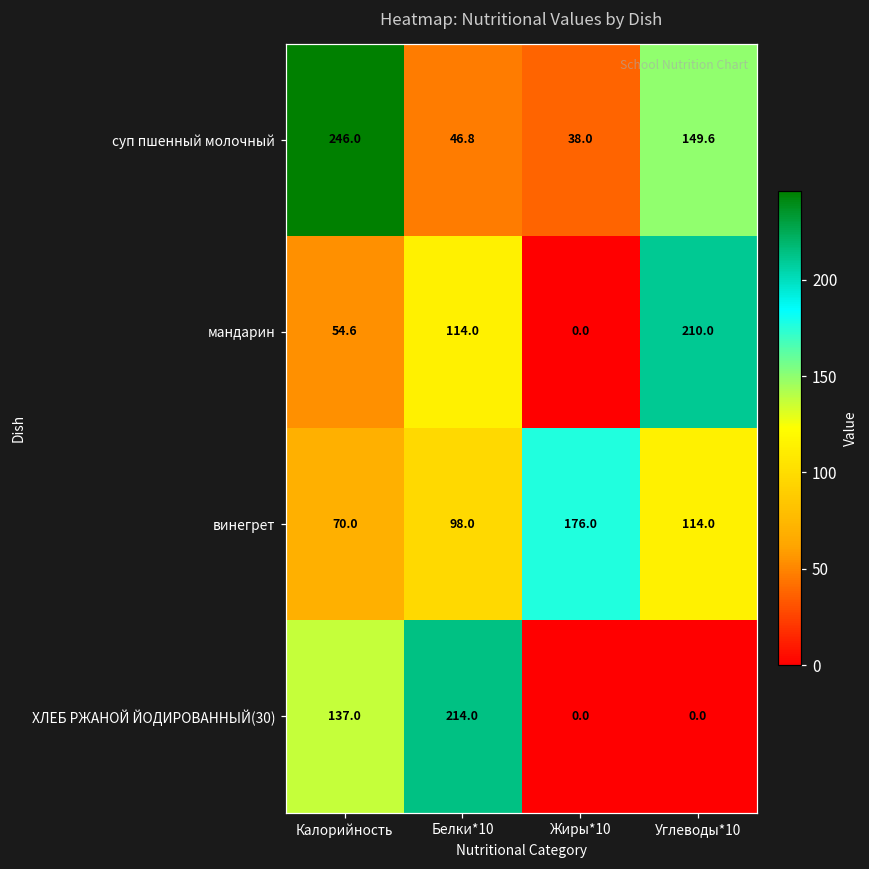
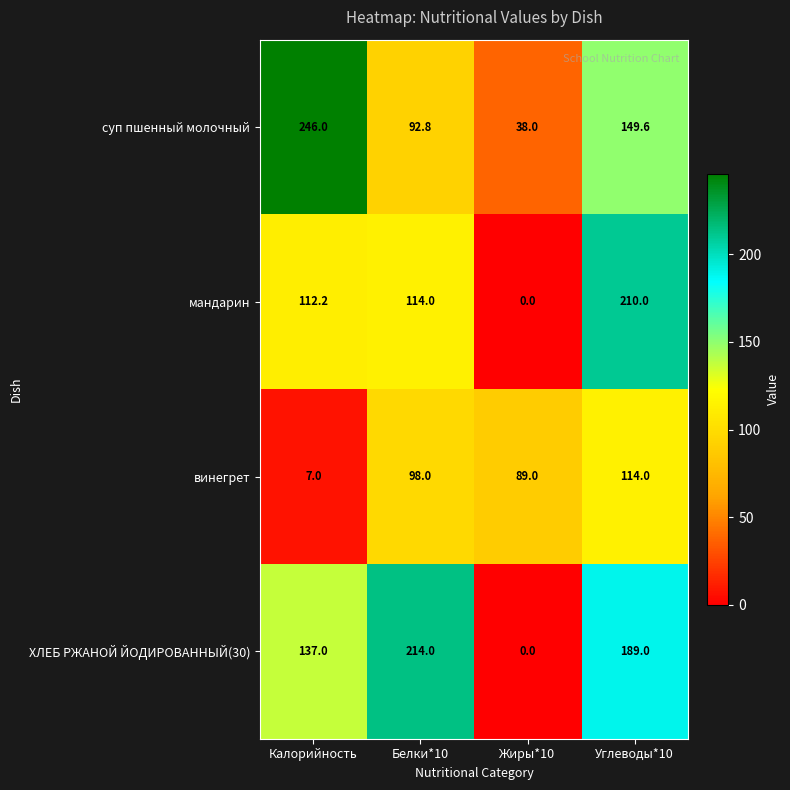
суп пшенный молочный, Белки*10: 46.8 -> 92.8
мандарин, Калорийность: 54.6 -> 112.2
винегрет, Калорийность: 70.0 -> 7.0
винегрет, Жиры*10: 176.0 -> 89.0
ХЛЕБ РЖАНОЙ ЙОДИРОВАННЫЙ(30), Углеводы*10: 0.0 -> 189.0
